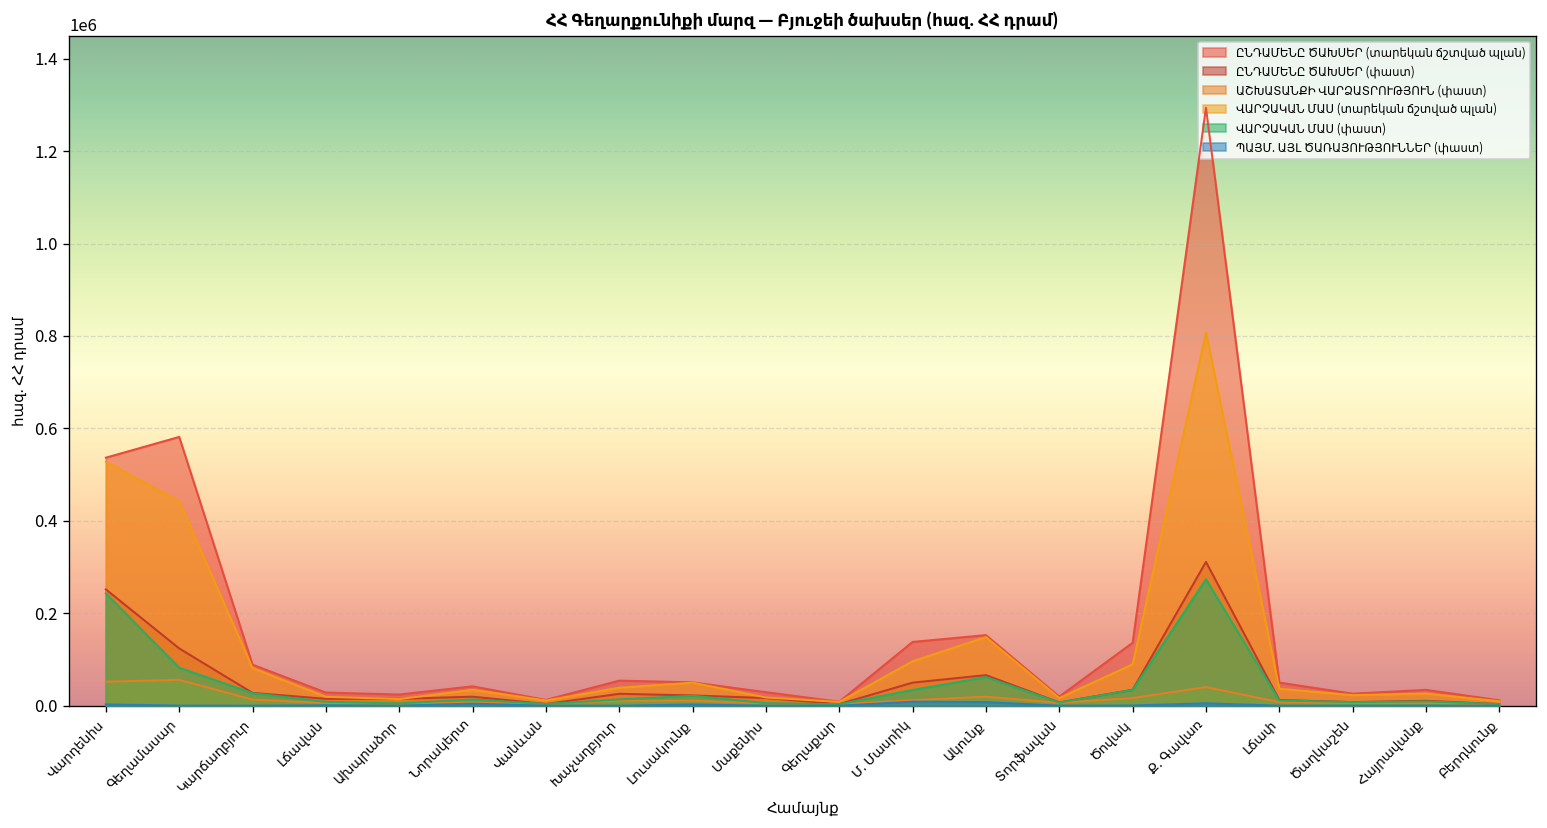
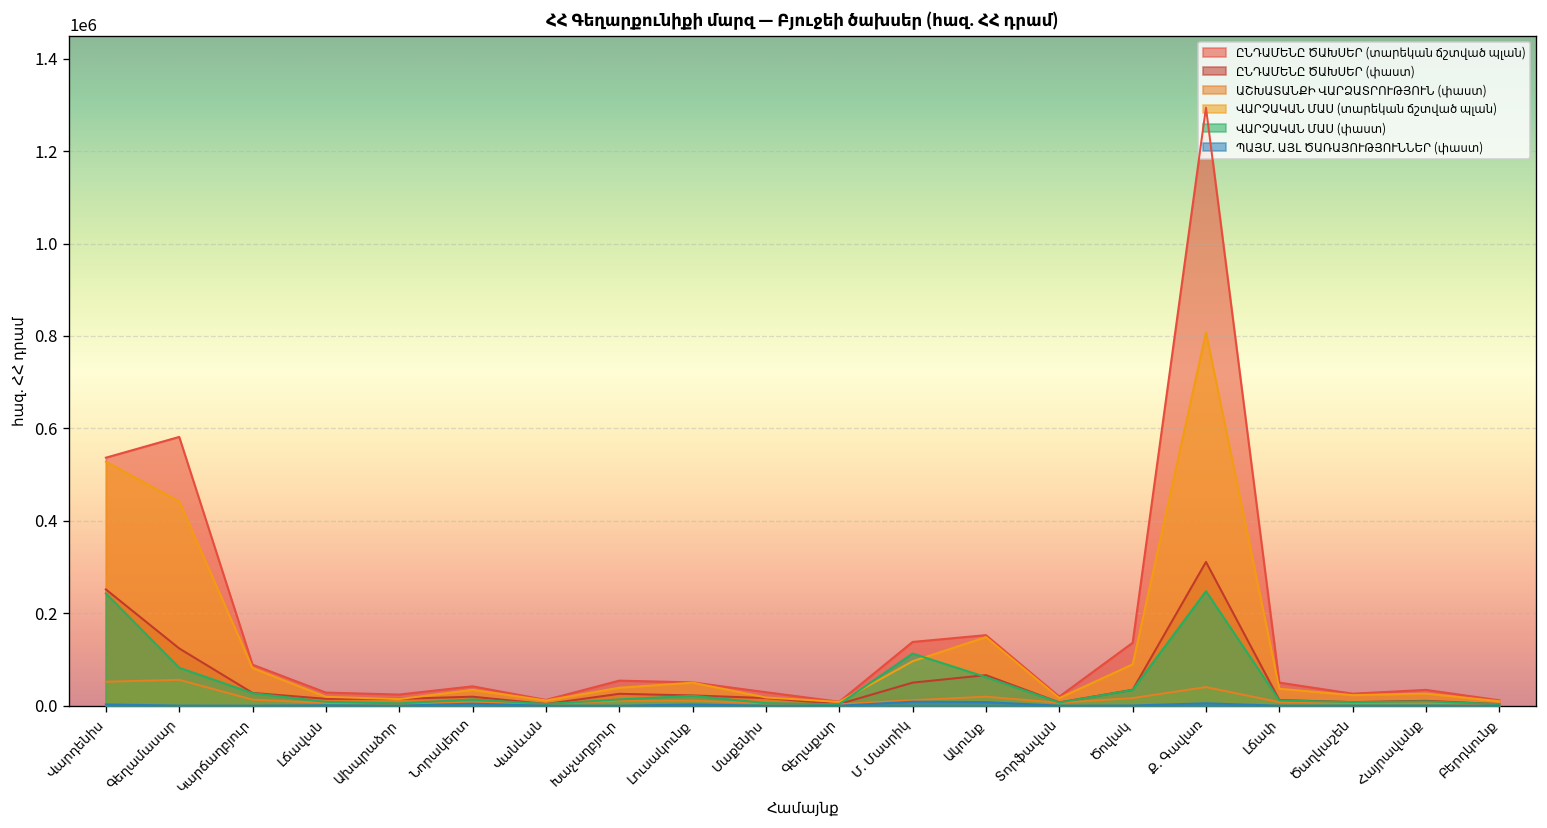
ՎԱՐՉԱԿԱՆ ՄԱՍ (փաստ), Մ. Մասրիկ: 30000 -> 110000
ՎԱՐՉԱԿԱՆ ՄԱՍ (փաստ), Ք. Գավառ: 270000 -> 250000
